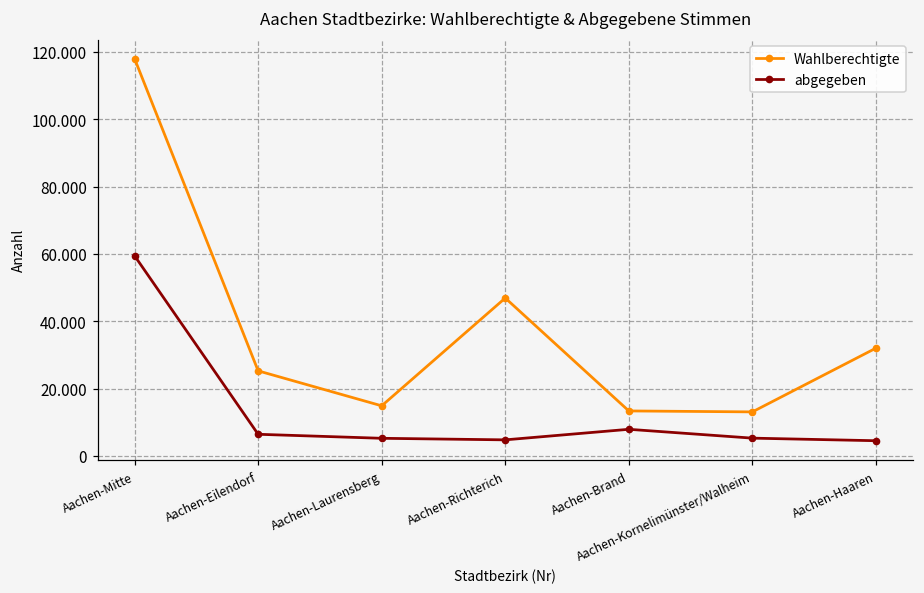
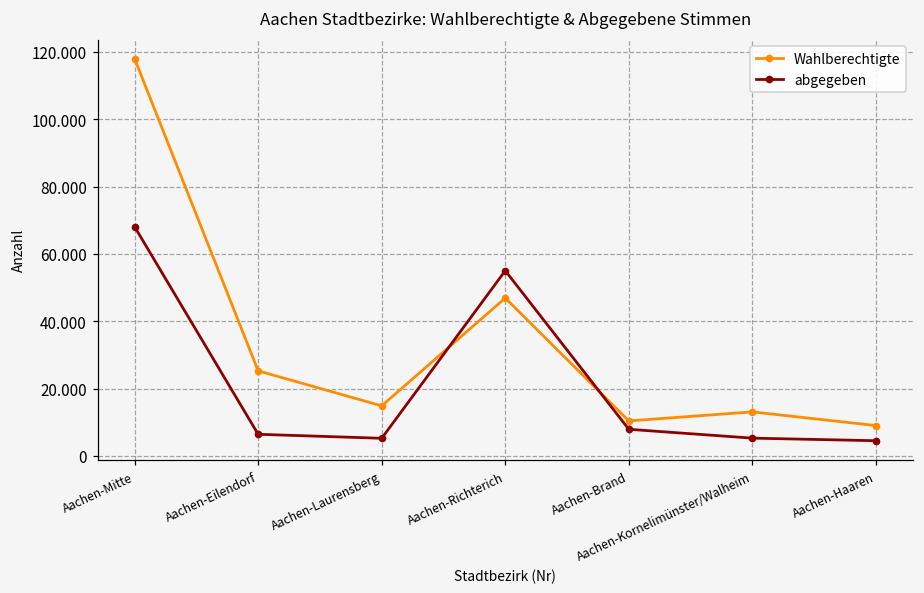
abgegeben, Aachen-Mitte: 59 -> 68
abgegeben, Aachen-Richterich: 5 -> 55
Wahlberechtigte, Aachen-Brand: 13 -> 10
Wahlberechtigte, Aachen-Haaren: 32 -> 9
